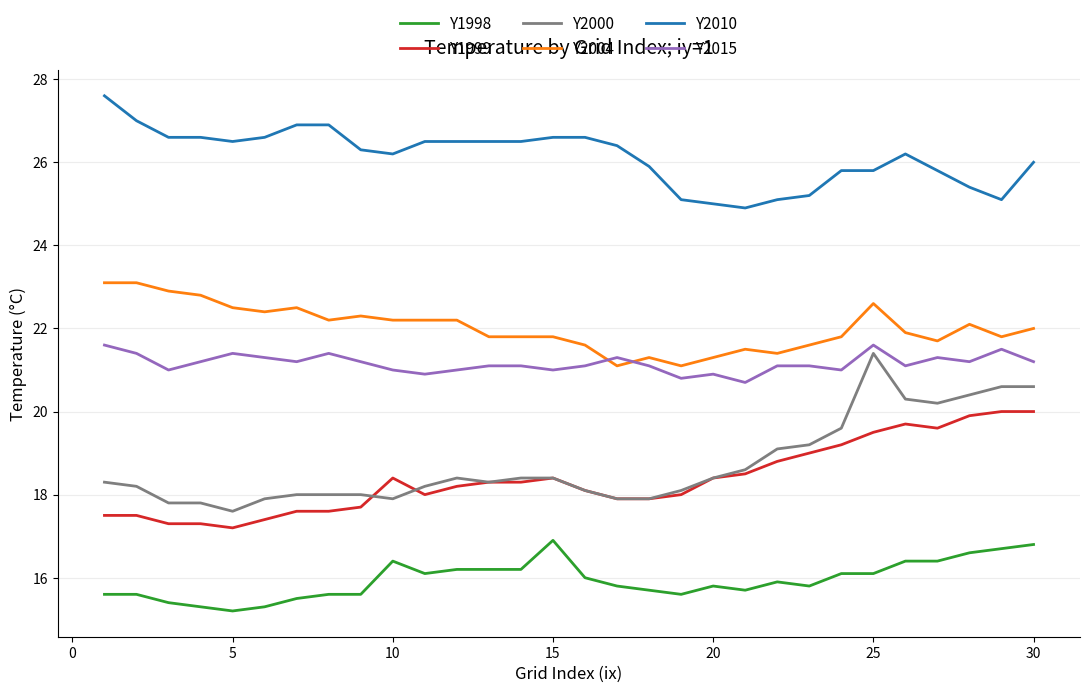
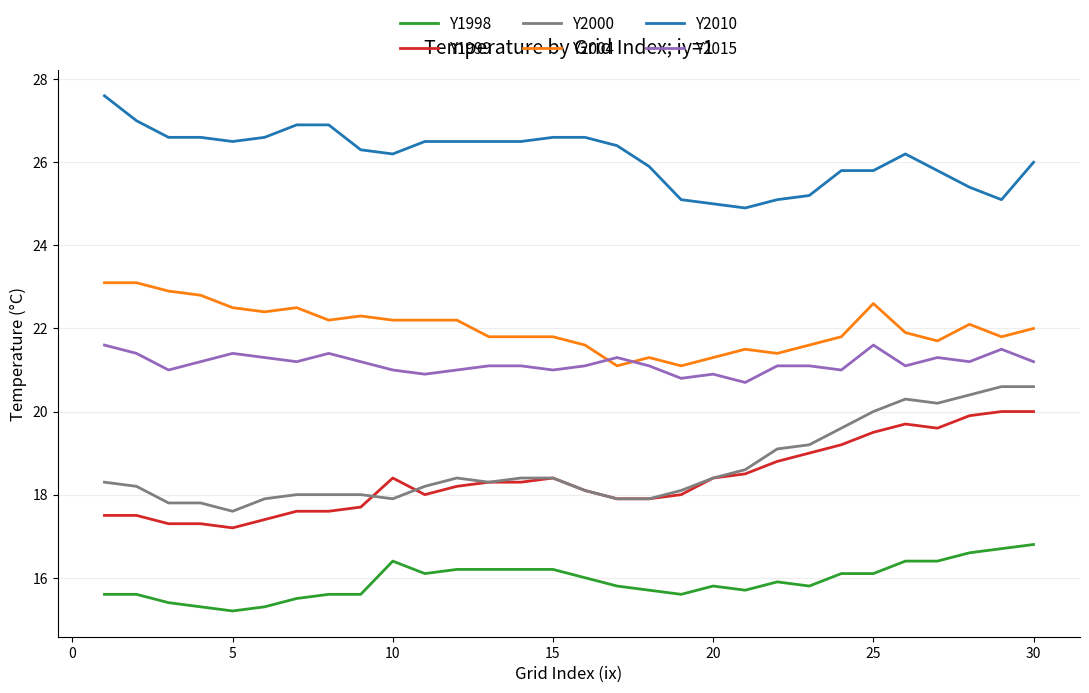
Y1998, 15: 16.9 -> 16.2
Y2000, 25: 21.4 -> 20.0
